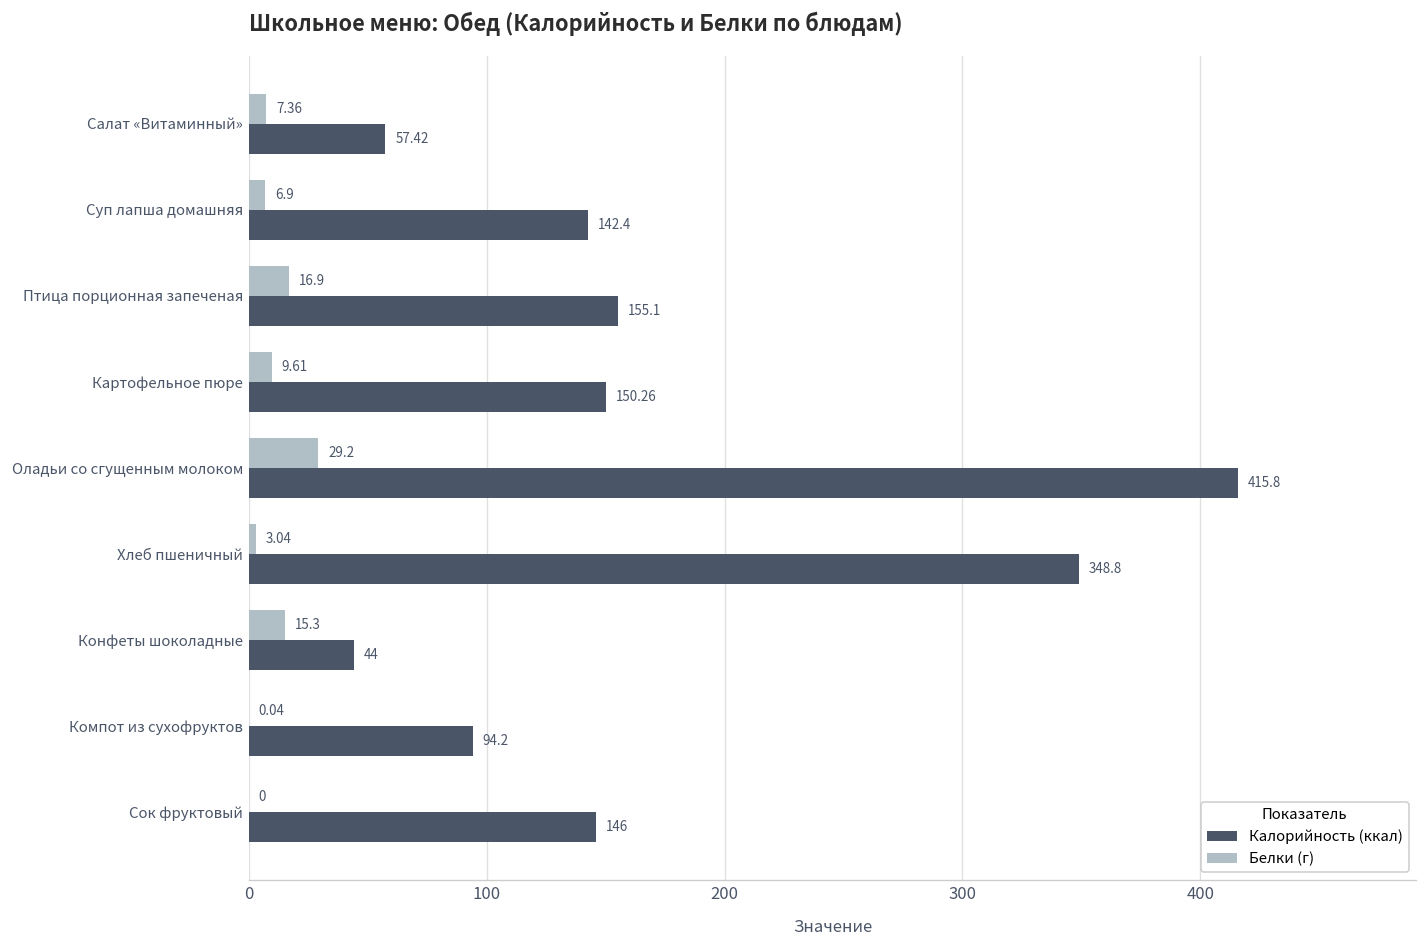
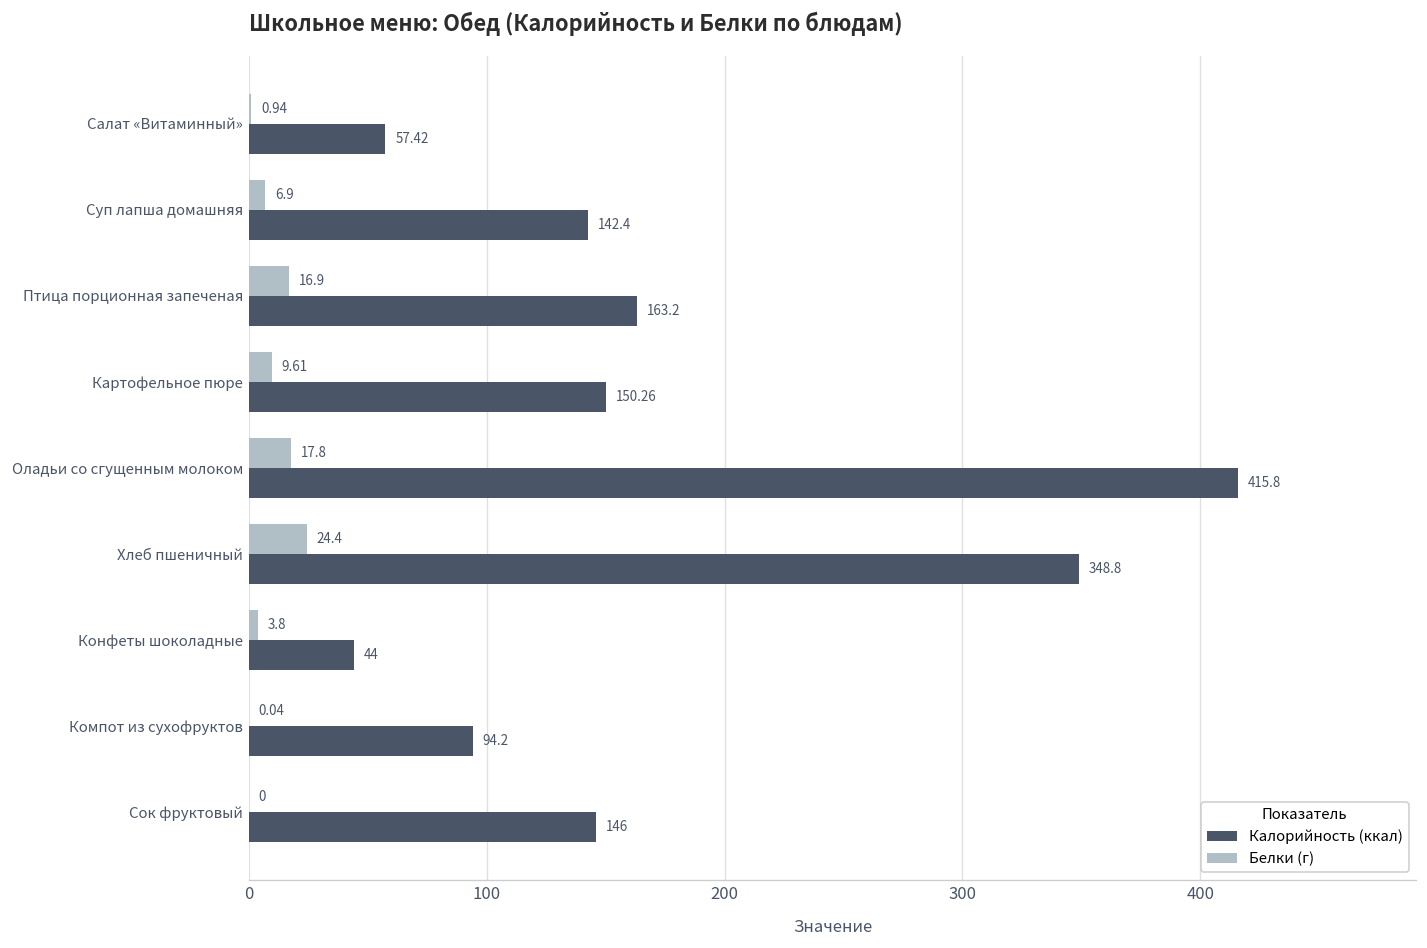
Белки (г), Салат «Витаминный»: 7.36 -> 0.94
Калорийность (ккал), Птица порционная запеченая: 155.1 -> 163.2
Белки (г), Оладьи со сгущенным молоком: 29.2 -> 17.8
Белки (г), Хлеб пшеничный: 3.04 -> 24.4
Белки (г), Конфеты шоколадные: 15.3 -> 3.8
